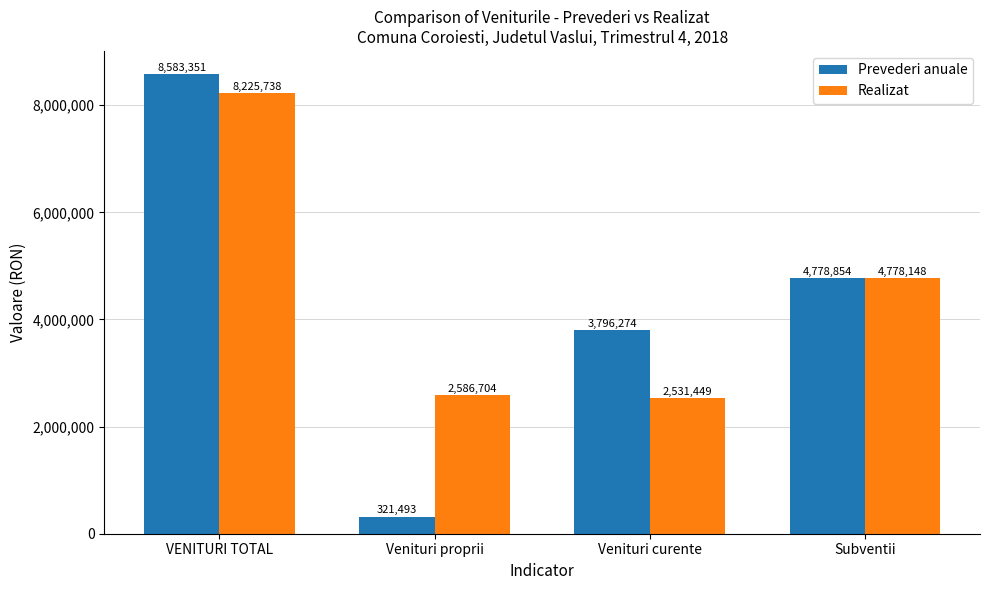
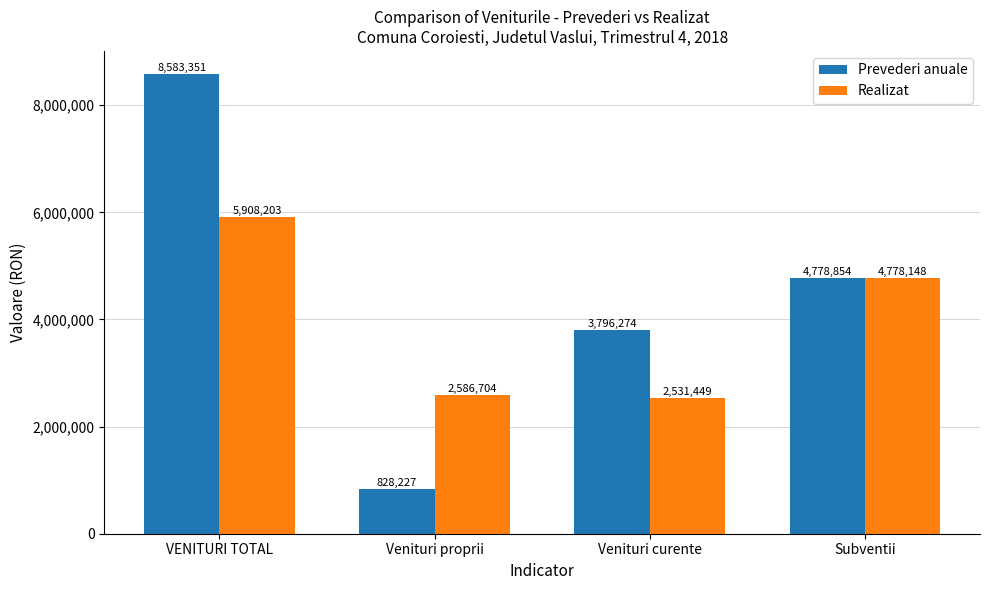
Realizat, VENITURI TOTAL: 8,225,738 -> 5,908,203
Prevederi anuale, Venituri proprii: 321,493 -> 828,227
